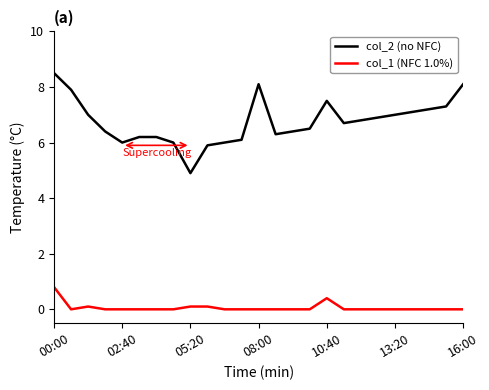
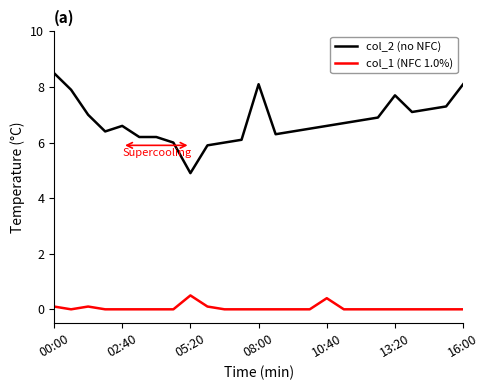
col_1 (NFC 1.0%), 00:00: 0.8 -> 0.1
col_2 (no NFC), 02:40: 6.0 -> 6.6
col_1 (NFC 1.0%), 05:20: 0.1 -> 0.5
col_2 (no NFC), 10:40: 7.5 -> 6.6
col_2 (no NFC), 13:20: 7.0 -> 7.7
